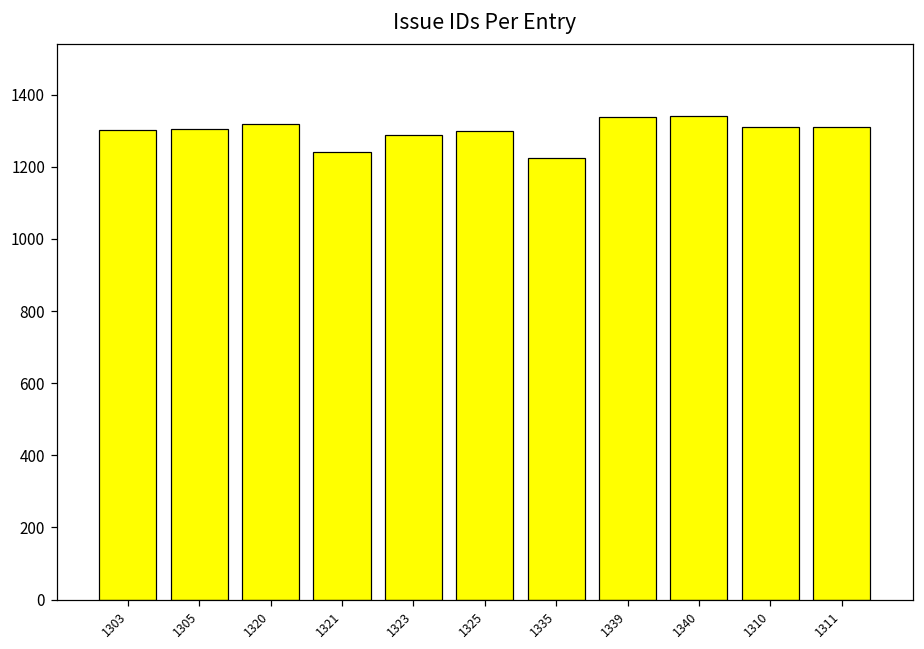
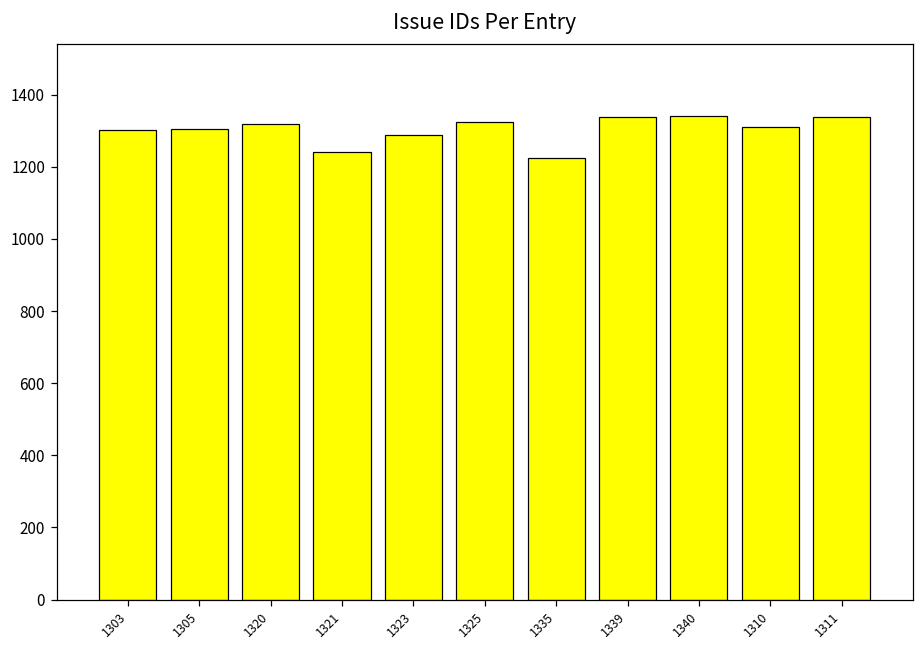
1325: 1300 -> 1330
1311: 1310 -> 1340
